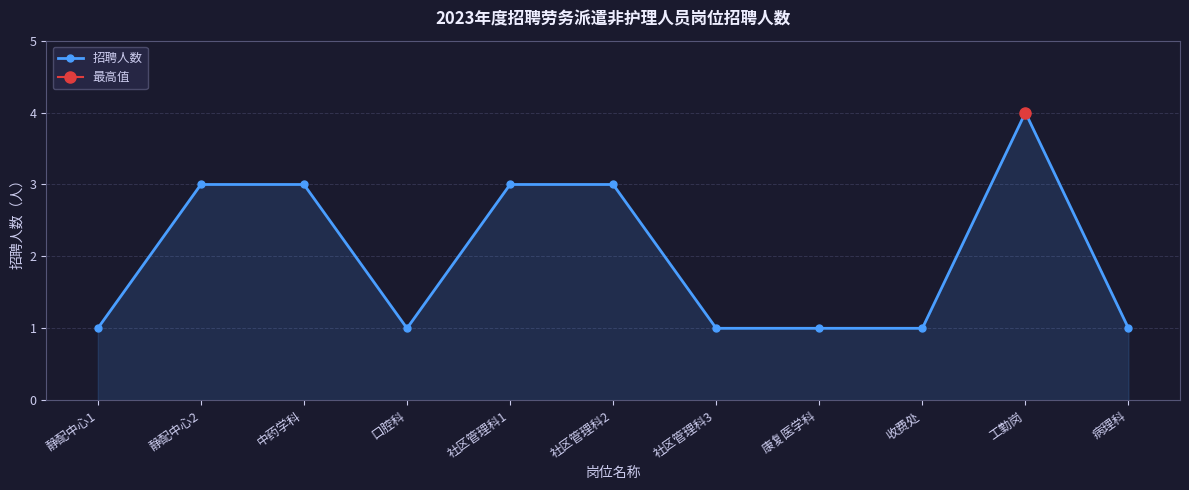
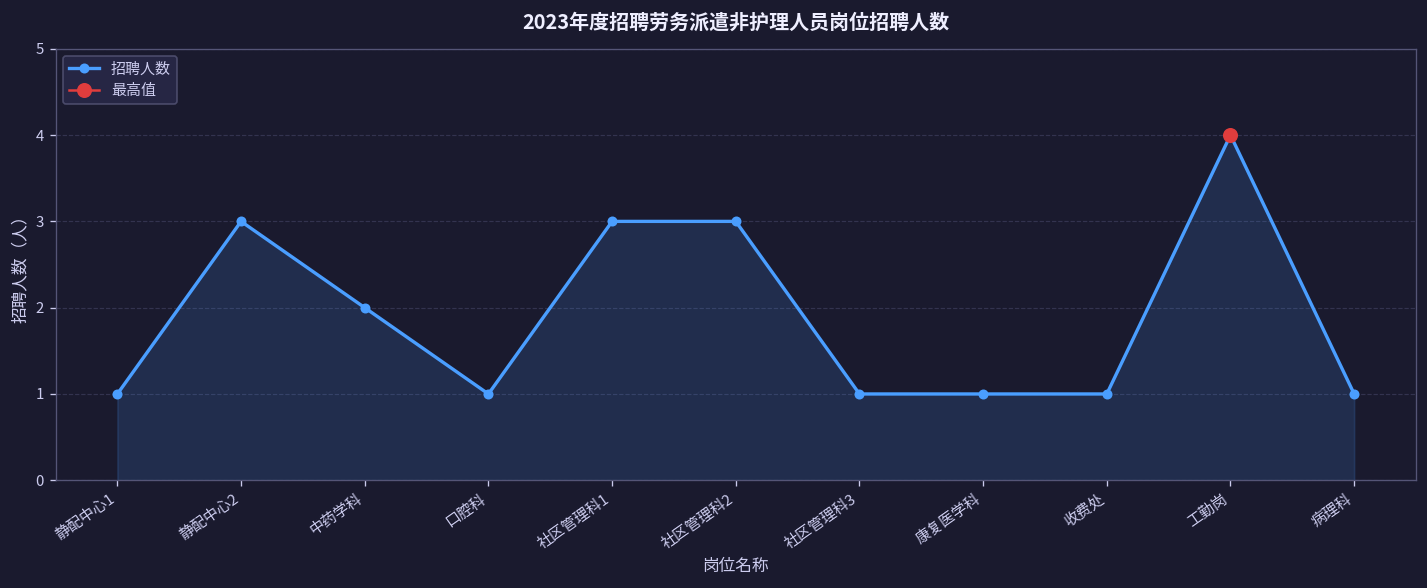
招聘人数, 中药学科: 3 -> 2
